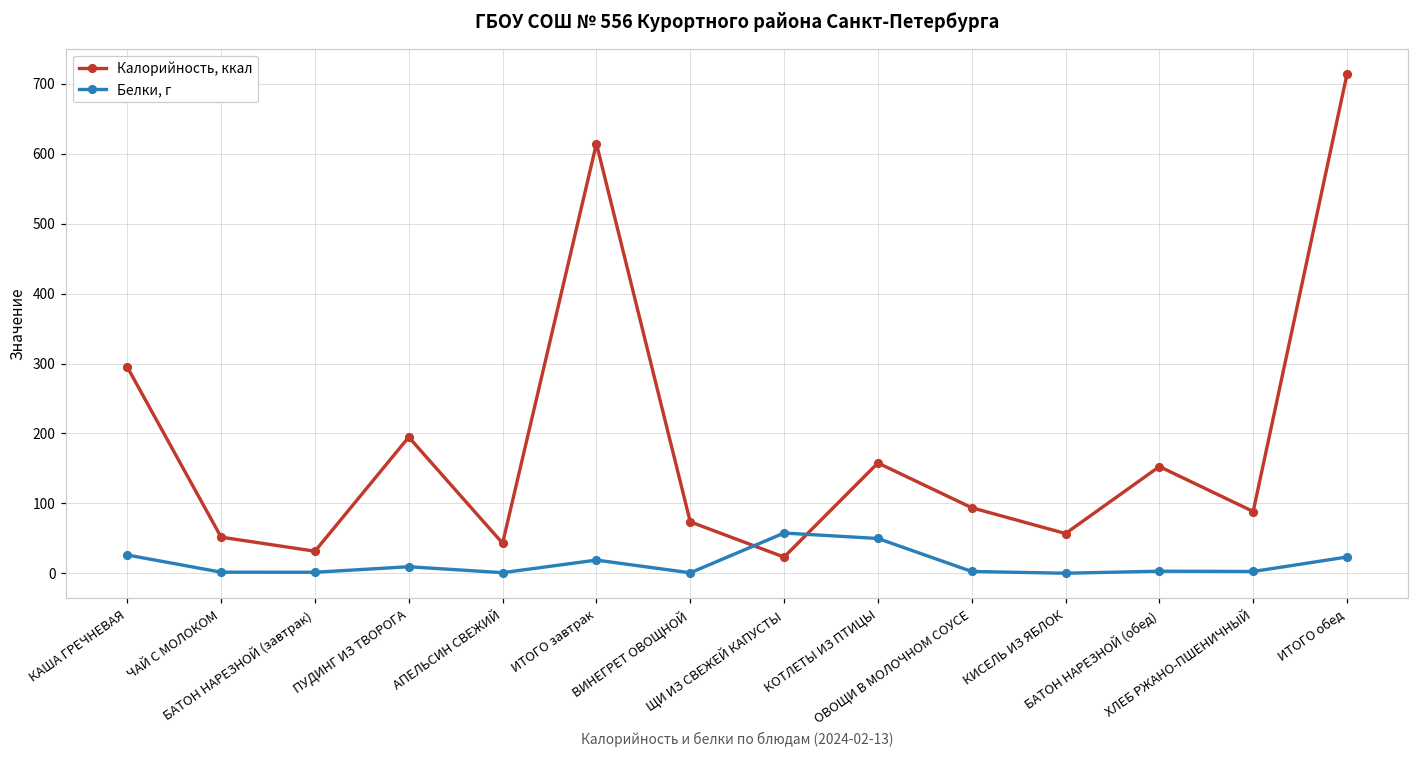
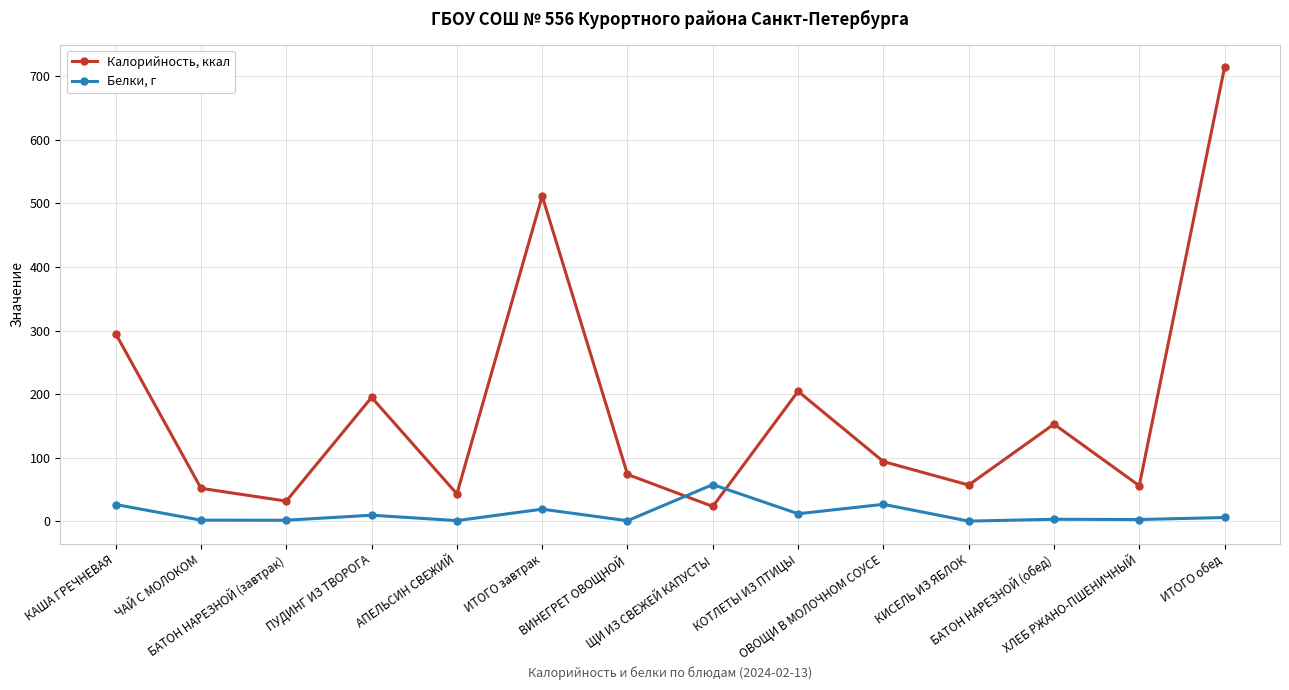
Калорийность, ккал, ИТОГО завтрак: 610 -> 510
Калорийность, ккал, КОТЛЕТЫ ИЗ ПТИЦЫ: 160 -> 200
Белки, г, КОТЛЕТЫ ИЗ ПТИЦЫ: 50 -> 10
Белки, г, ОВОЩИ В МОЛОЧНОМ СОУСЕ: 0 -> 30
Калорийность, ккал, ХЛЕБ РЖАНО-ПШЕНИЧНЫЙ: 90 -> 60
Белки, г, ИТОГО обед: 20 -> 10
